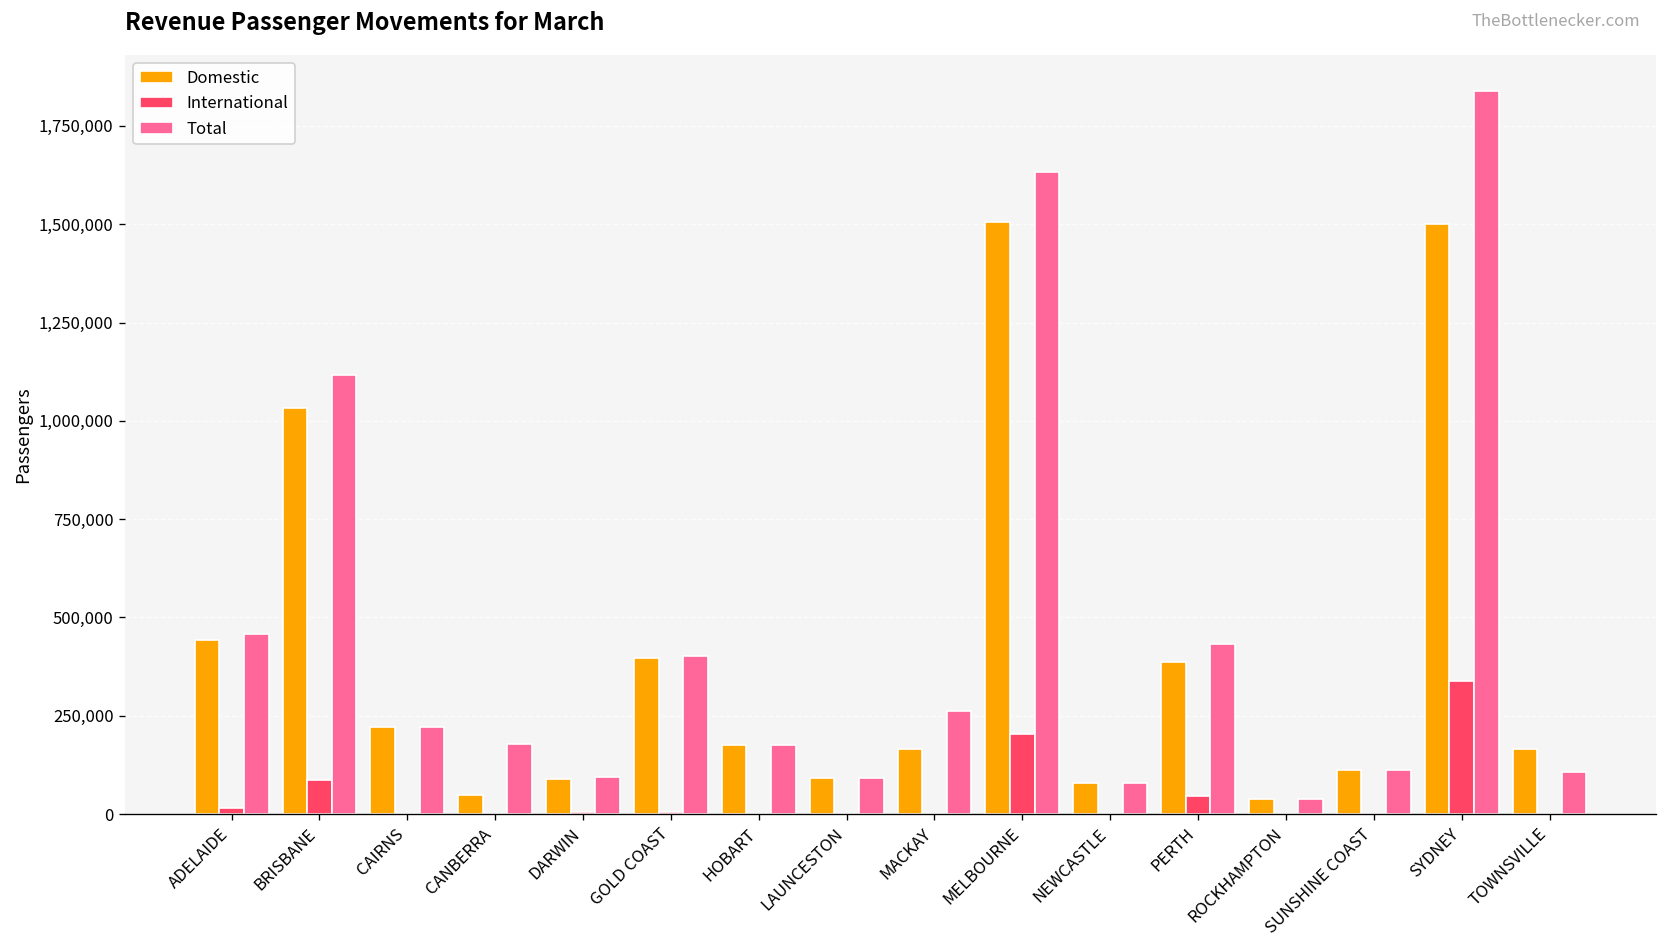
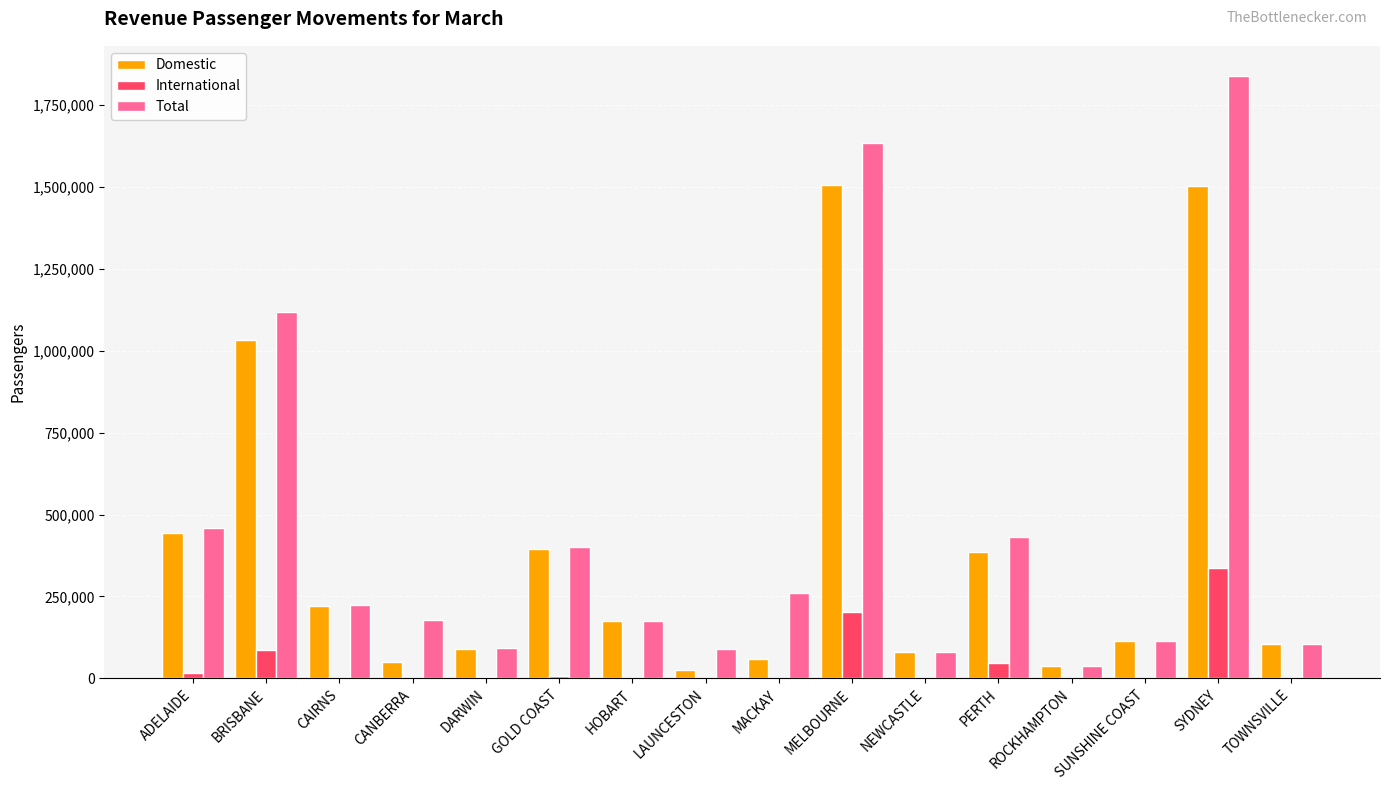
Domestic, LAUNCESTON: 90,000 -> 30,000
Domestic, MACKAY: 170,000 -> 60,000
Domestic, TOWNSVILLE: 170,000 -> 110,000
